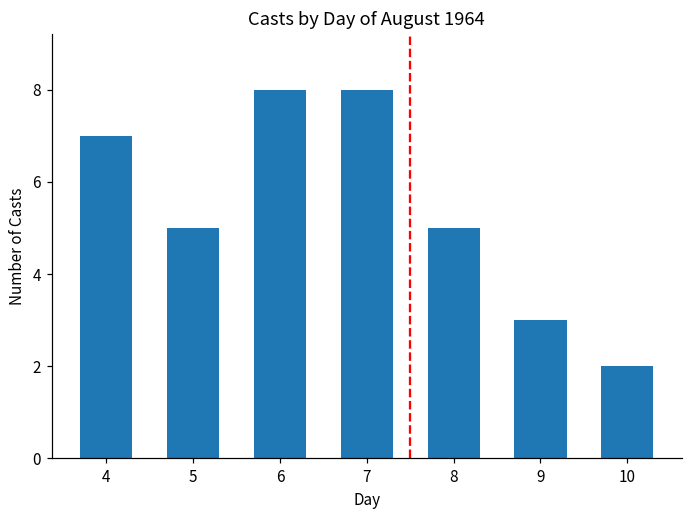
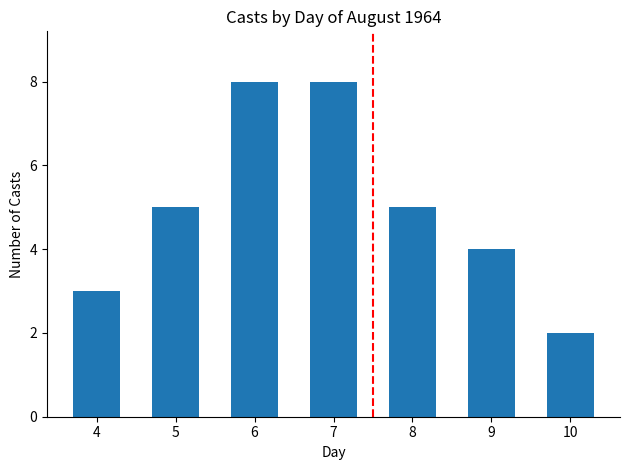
4: 7 -> 3
9: 3 -> 4
